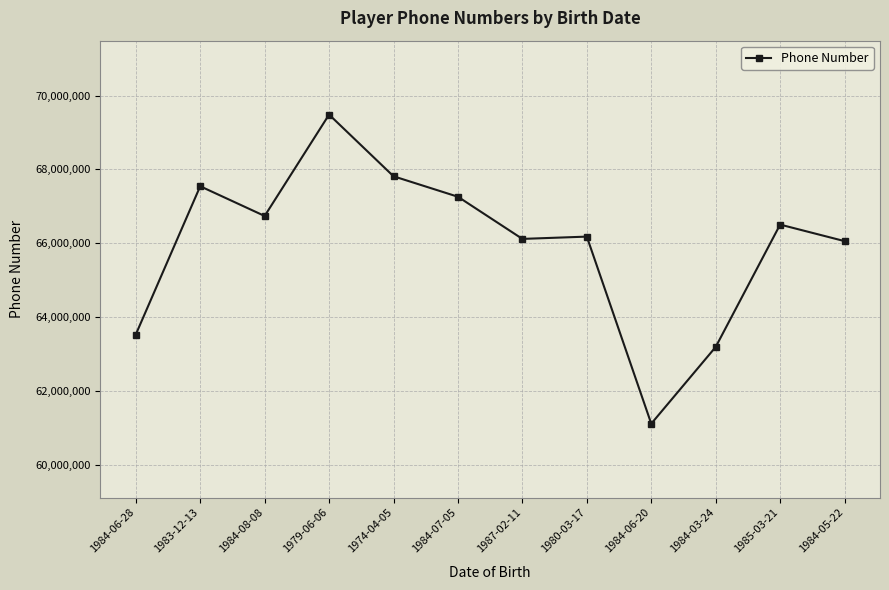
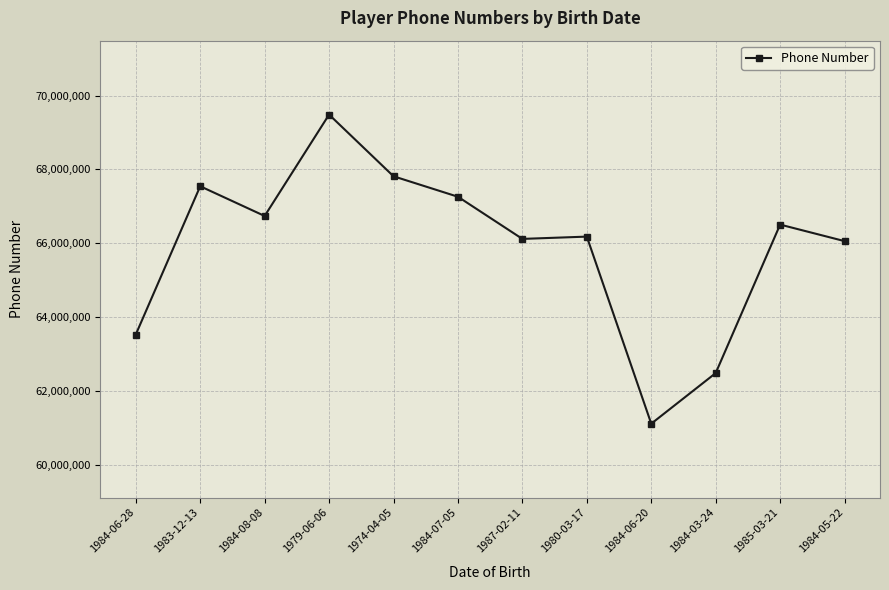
1984-03-24: 63,200,000 -> 62,500,000
